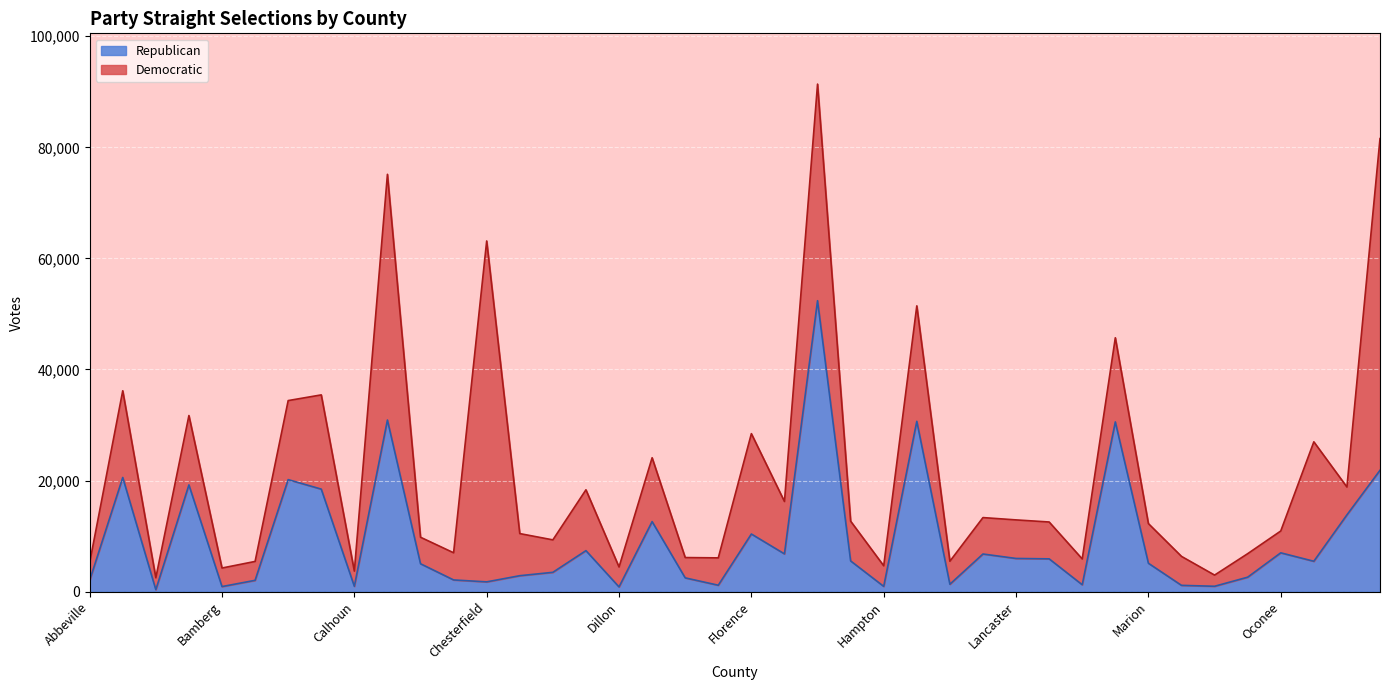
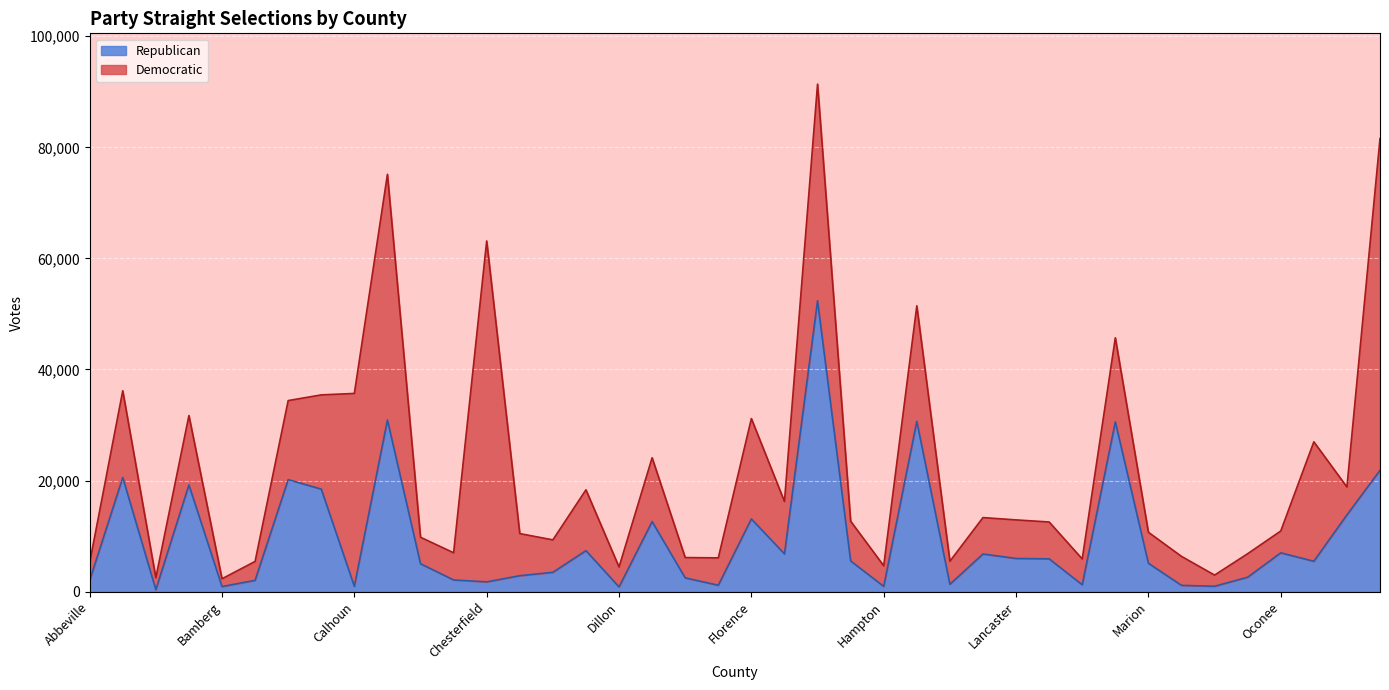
Democratic, Bamberg: 3,000 -> 1,000
Democratic, Calhoun: 3,000 -> 35,000
Republican, Florence: 10,000 -> 13,000
Democratic, Marion: 7,000 -> 6,000
